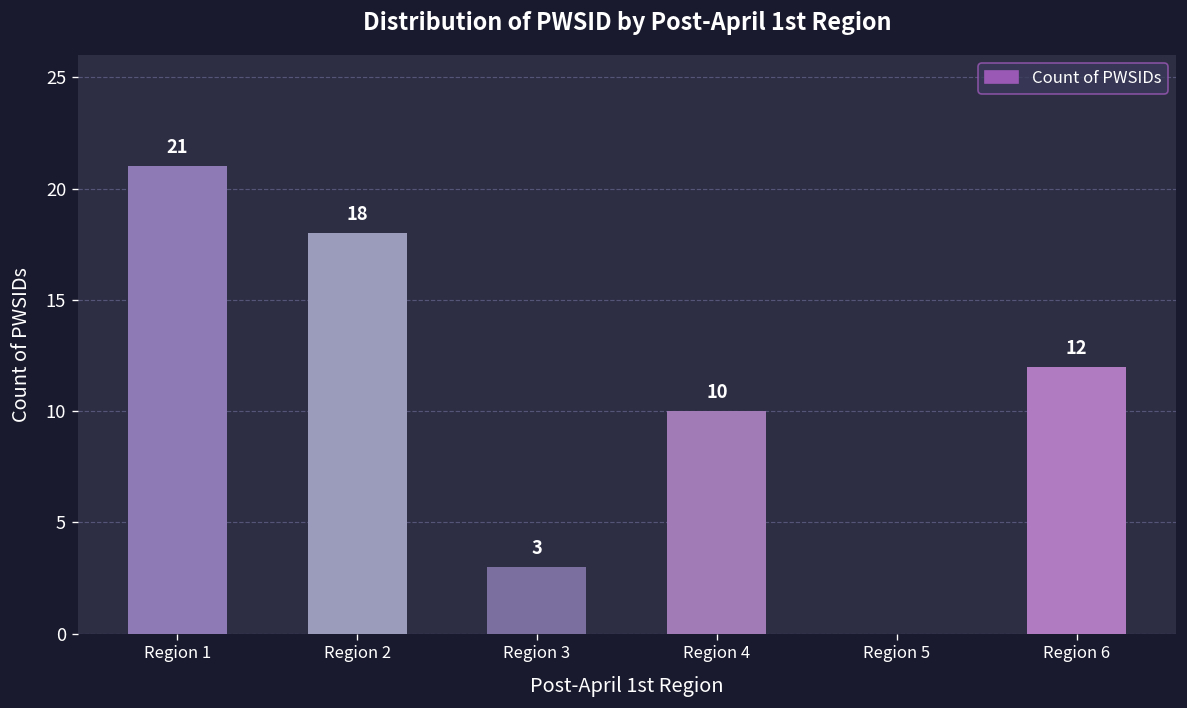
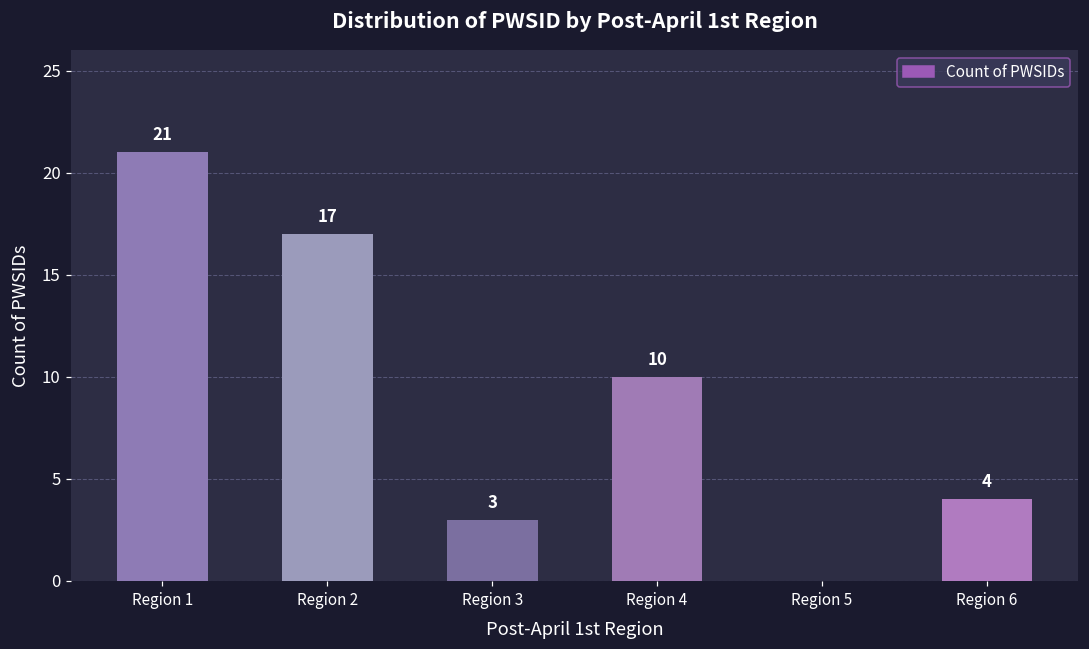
Region 2: 18 -> 17
Region 6: 12 -> 4
